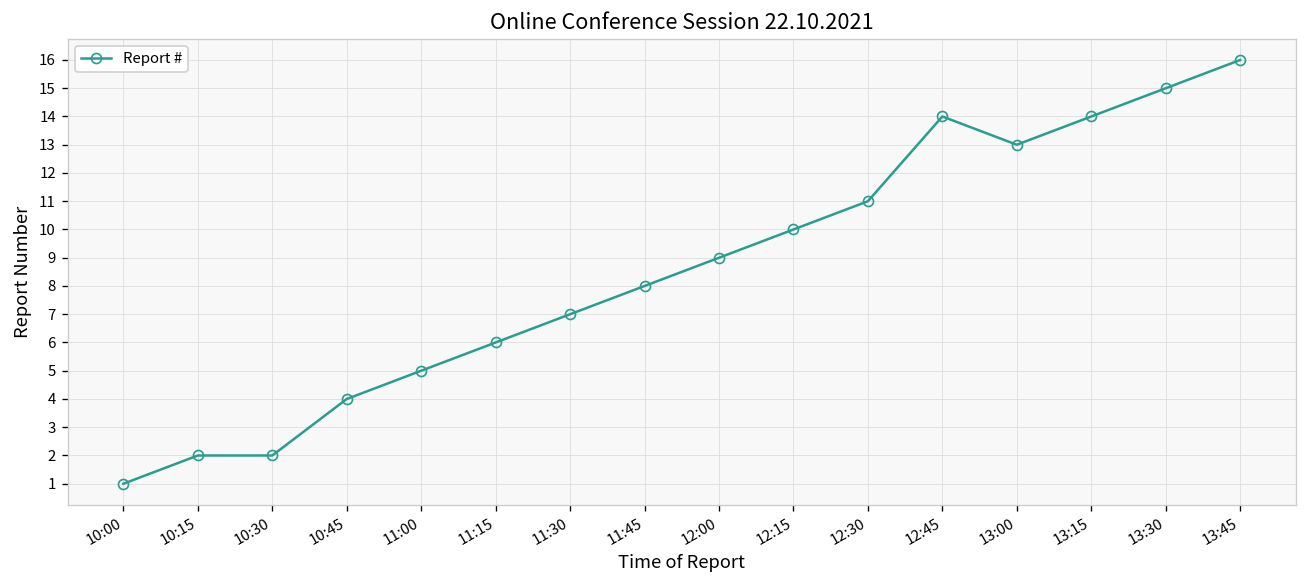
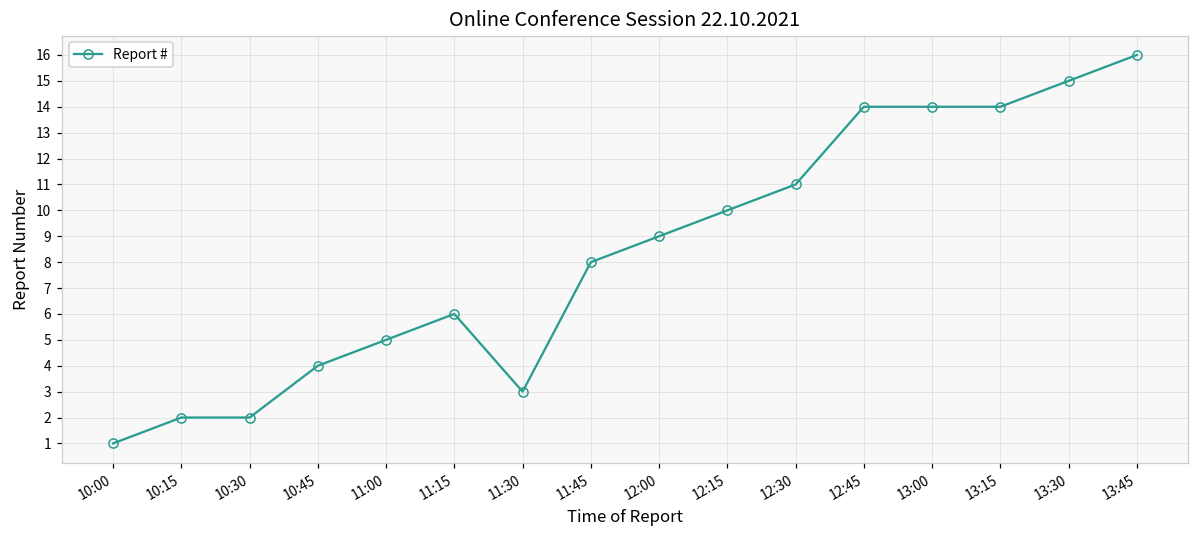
11:30: 7 -> 3
13:00: 13 -> 14
